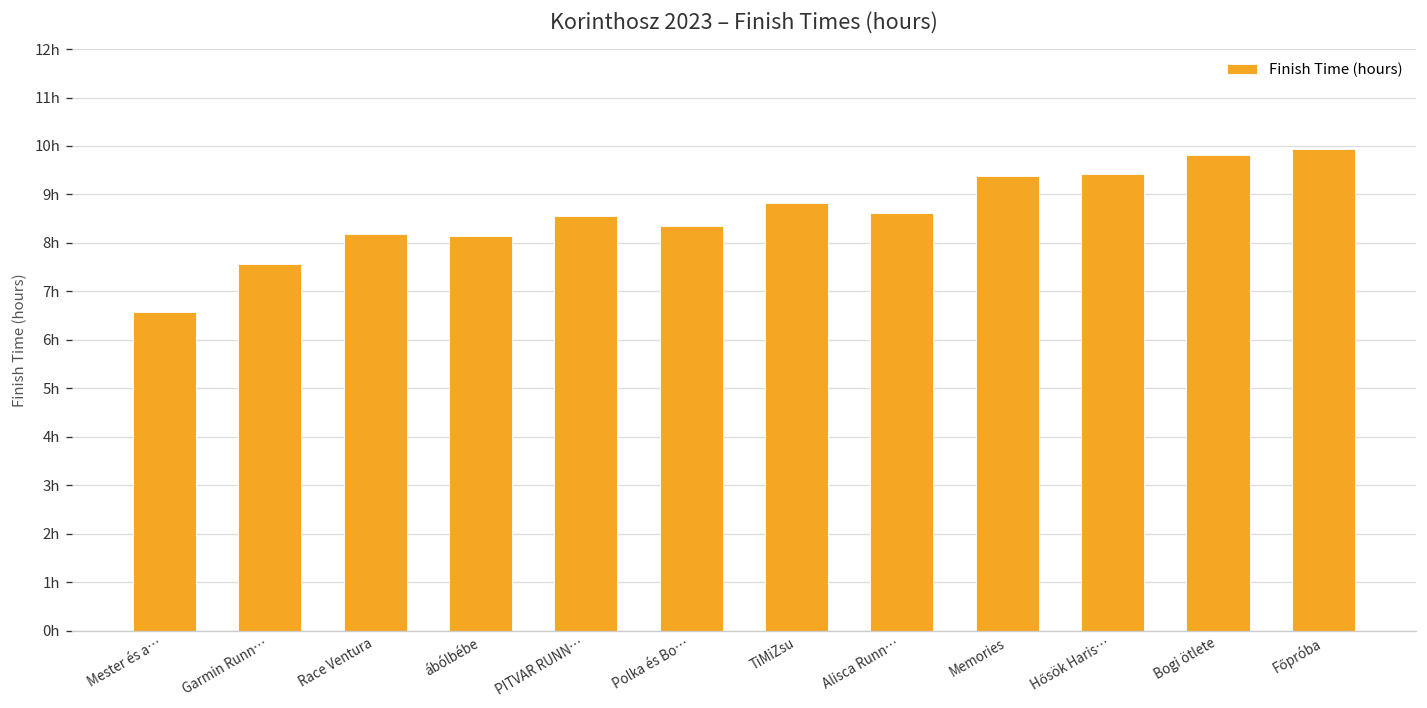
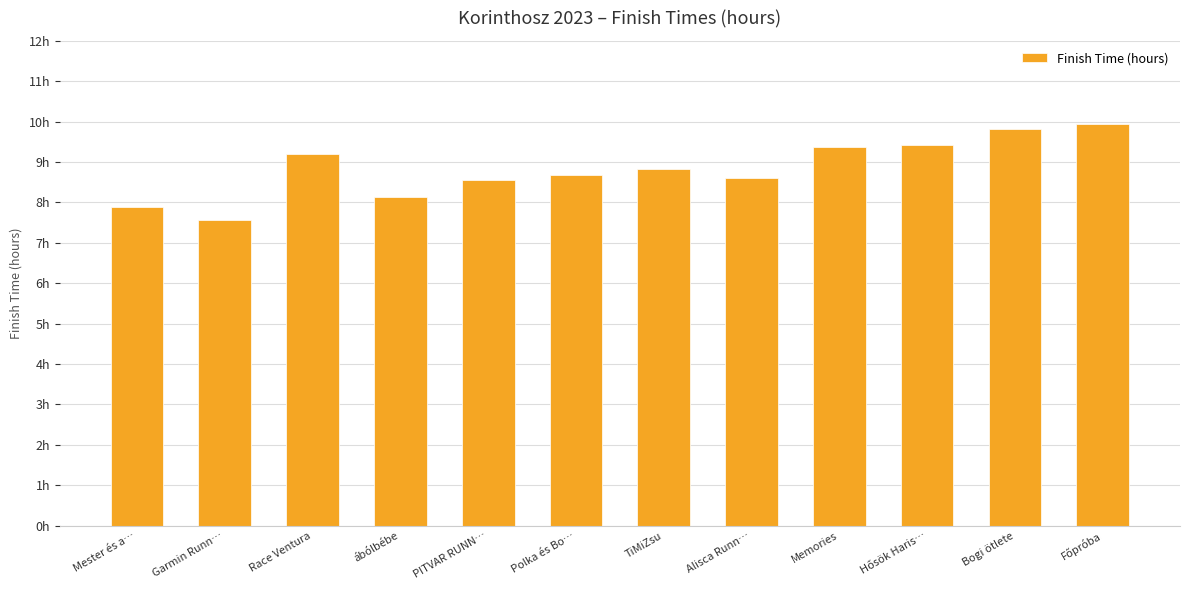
Mester és a…: 6.6h -> 7.9h
Race Ventura: 8.2h -> 9.2h
Polka és Bo…: 8.4h -> 8.7h
